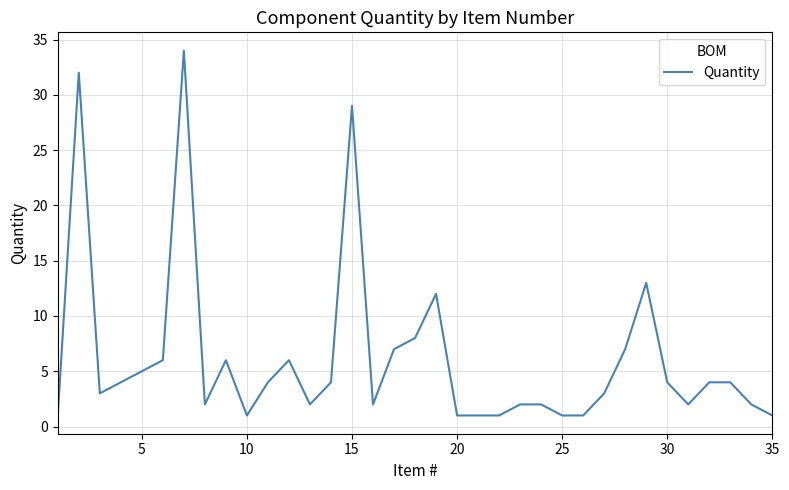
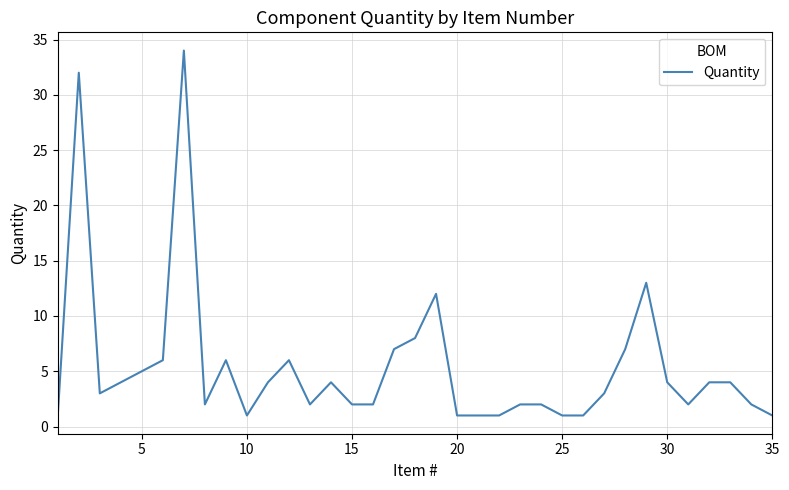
15: 29 -> 2
